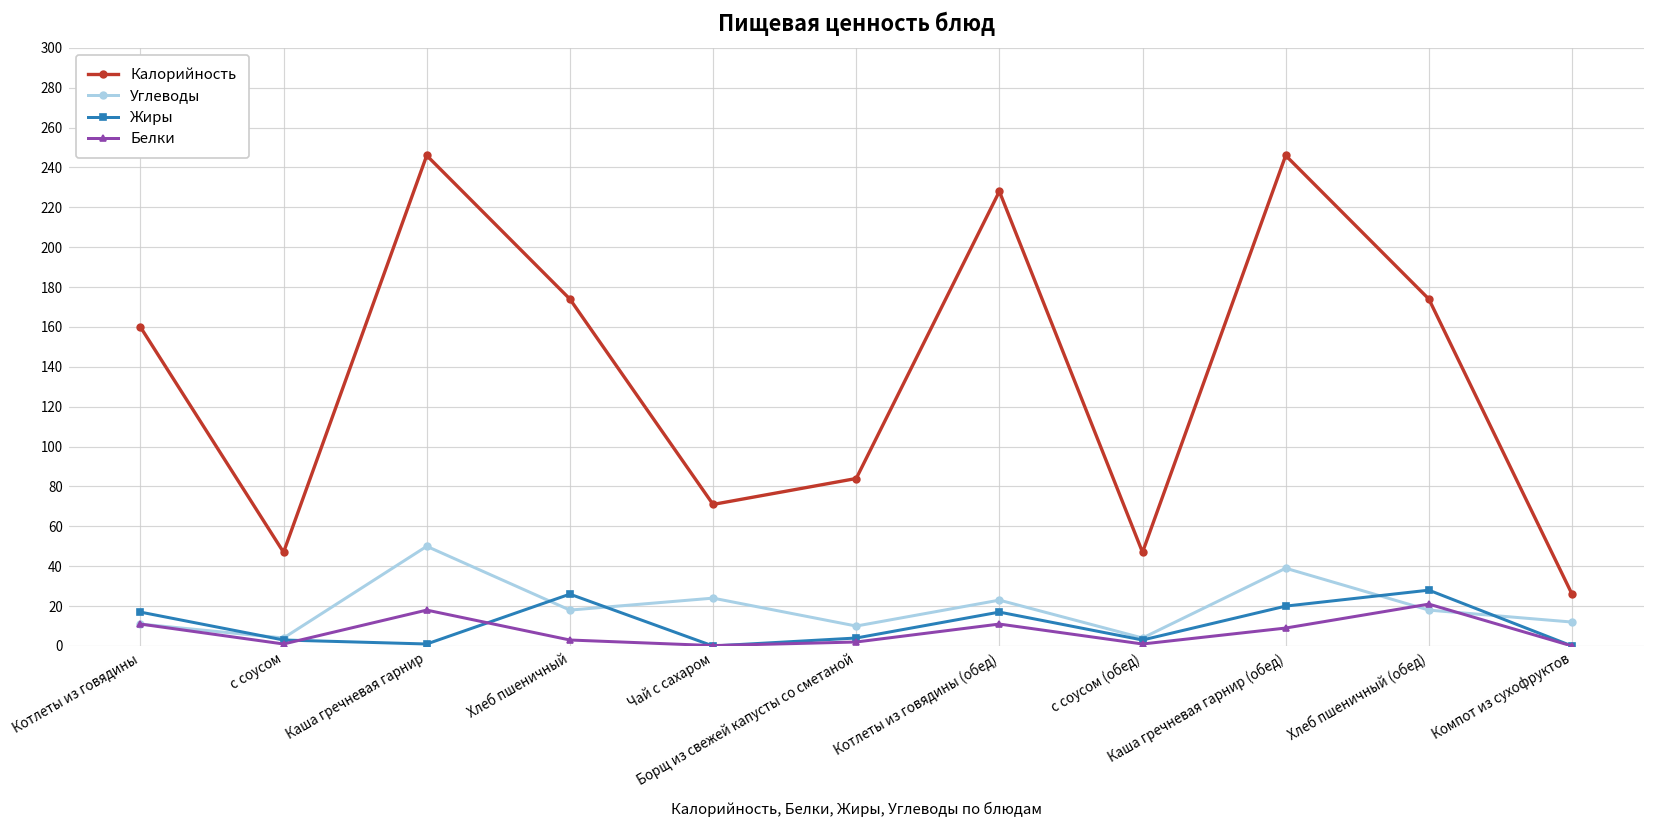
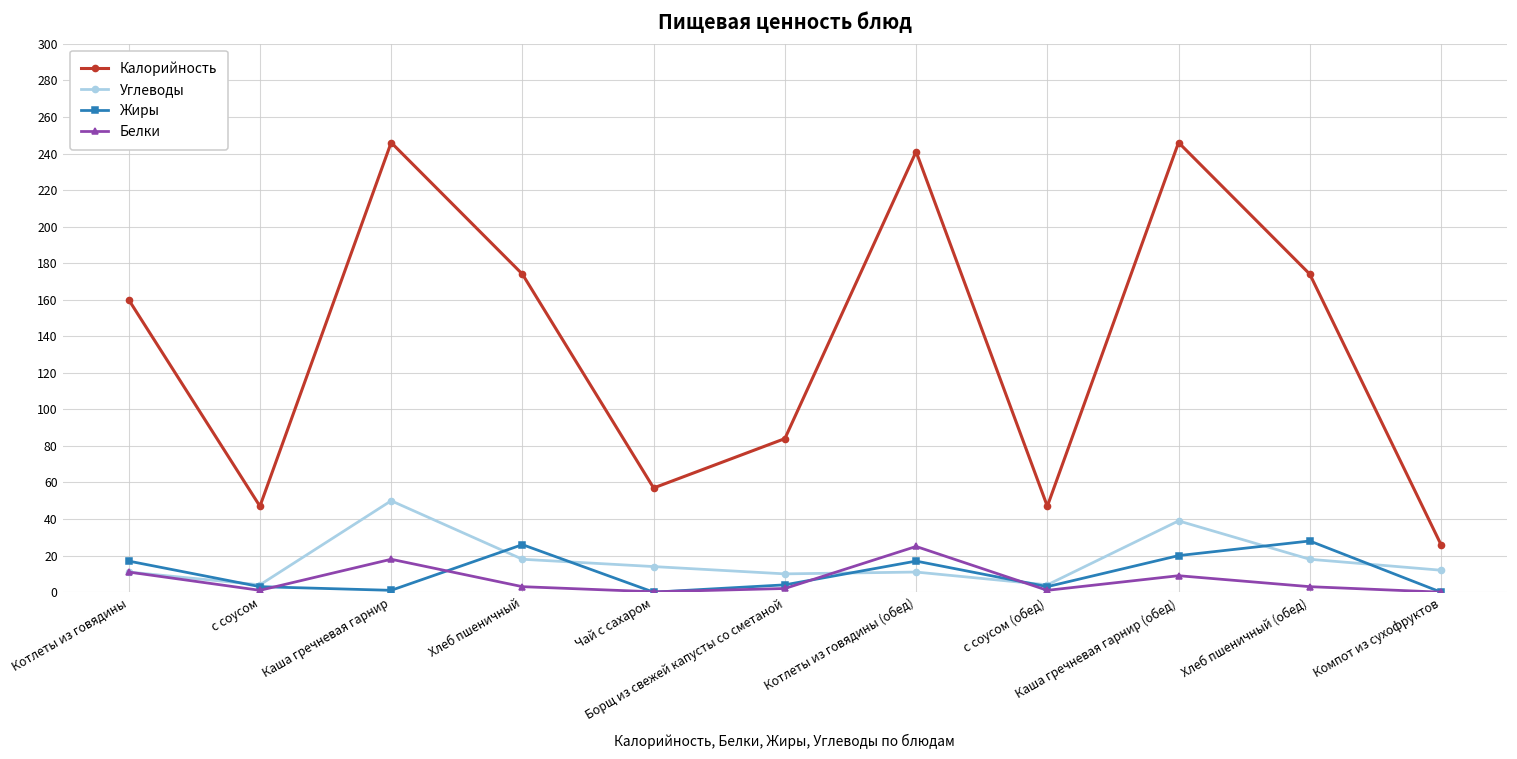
Калорийность, Чай с сахаром: 71 -> 57
Углеводы, Чай с сахаром: 24 -> 14
Калорийность, Котлеты из говядины (обед): 228 -> 241
Углеводы, Котлеты из говядины (обед): 23 -> 11
Белки, Котлеты из говядины (обед): 11 -> 25
Белки, Хлеб пшеничный (обед): 21 -> 3
